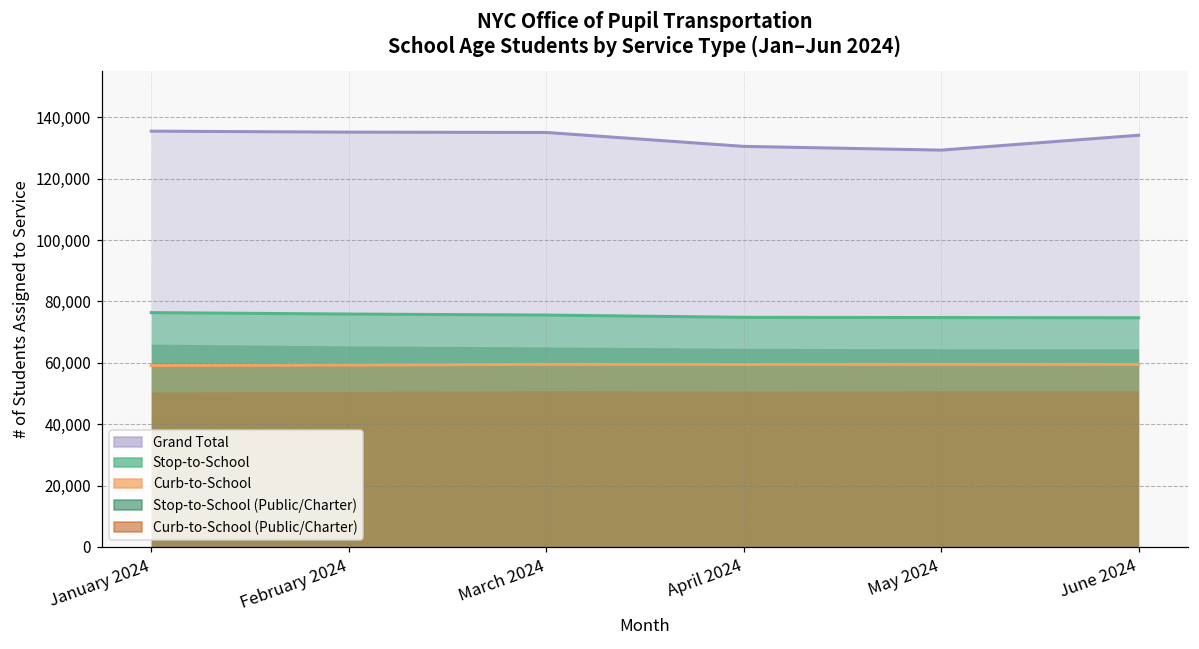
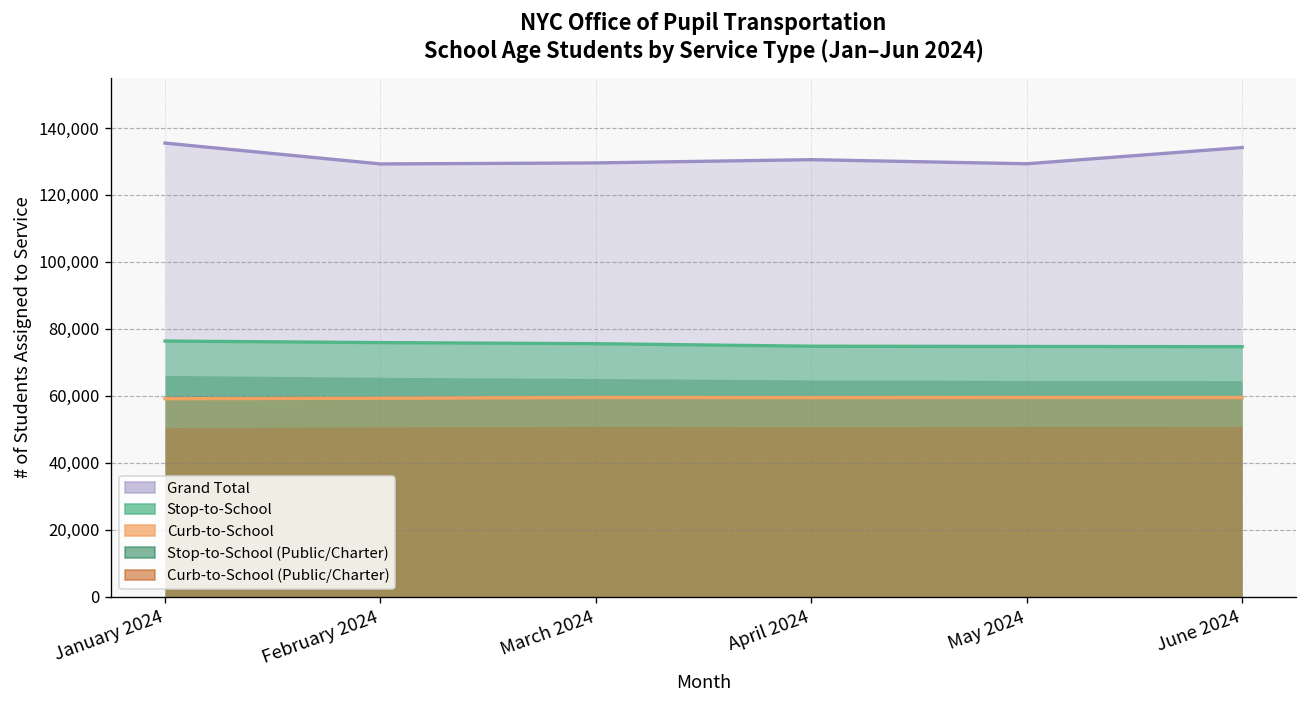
Grand Total, February 2024: 135,000 -> 129,000
Grand Total, March 2024: 135,000 -> 130,000
